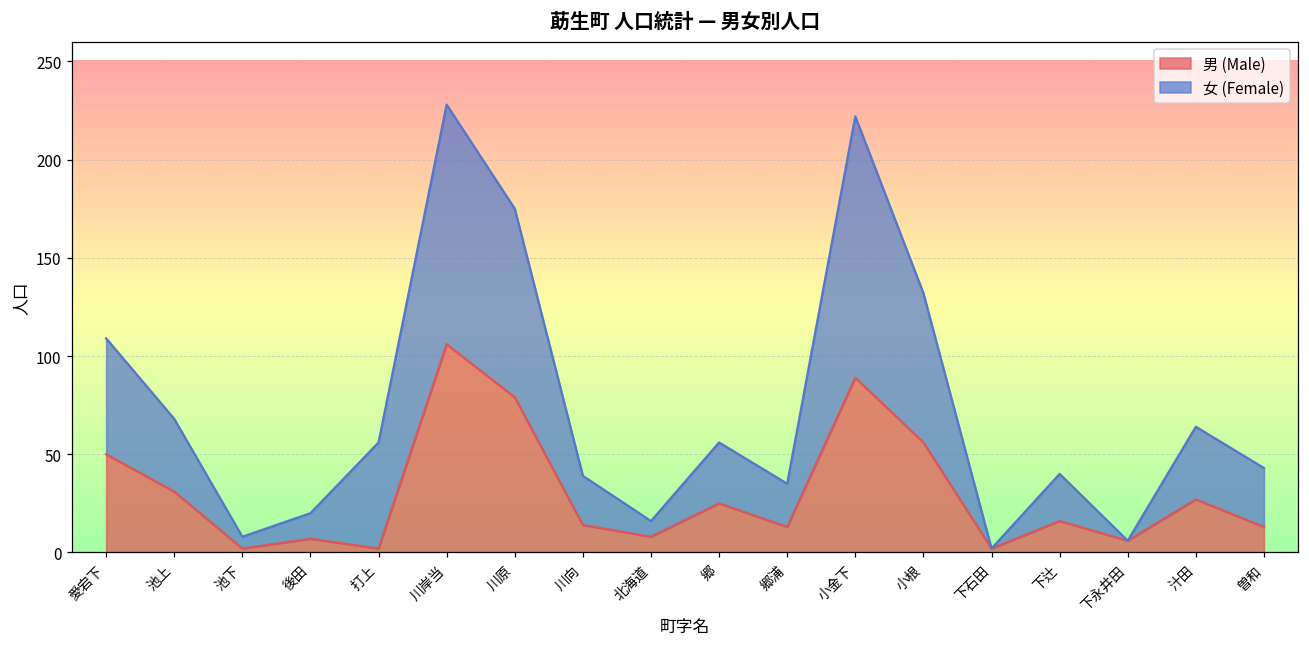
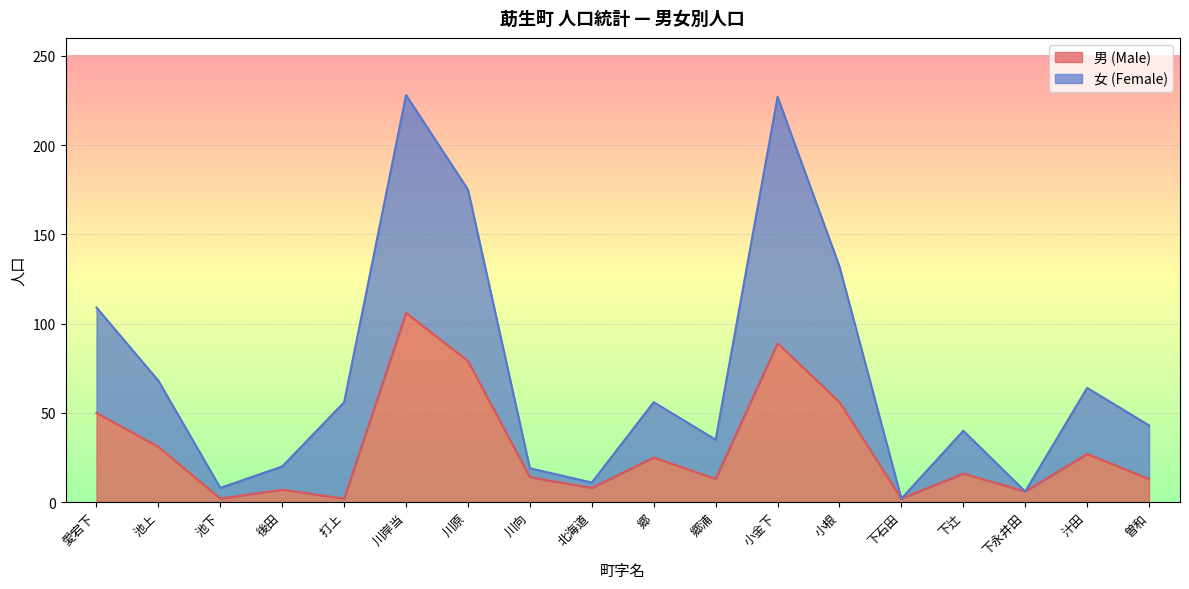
女 (Female), 川向: 25 -> 5
女 (Female), 北海道: 8 -> 3
女 (Female), 小金下: 133 -> 138
